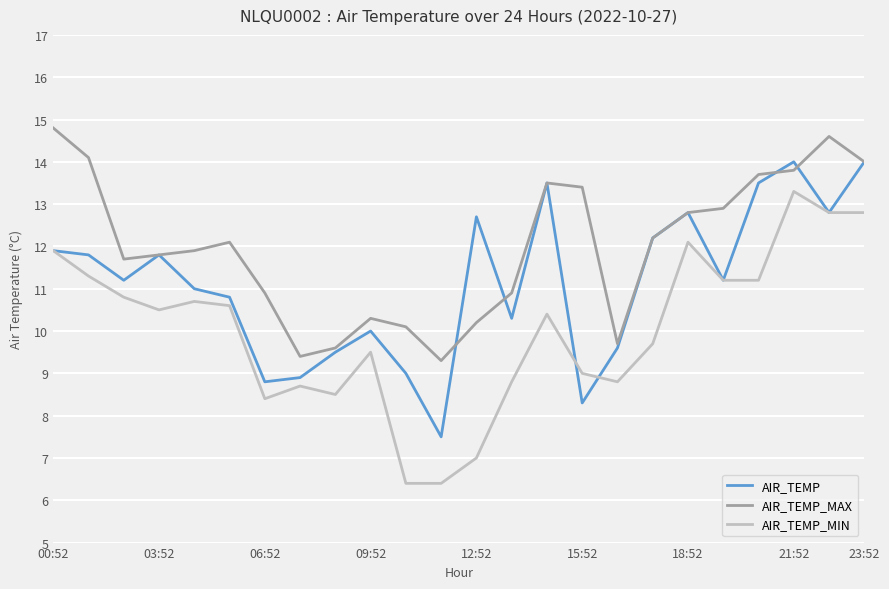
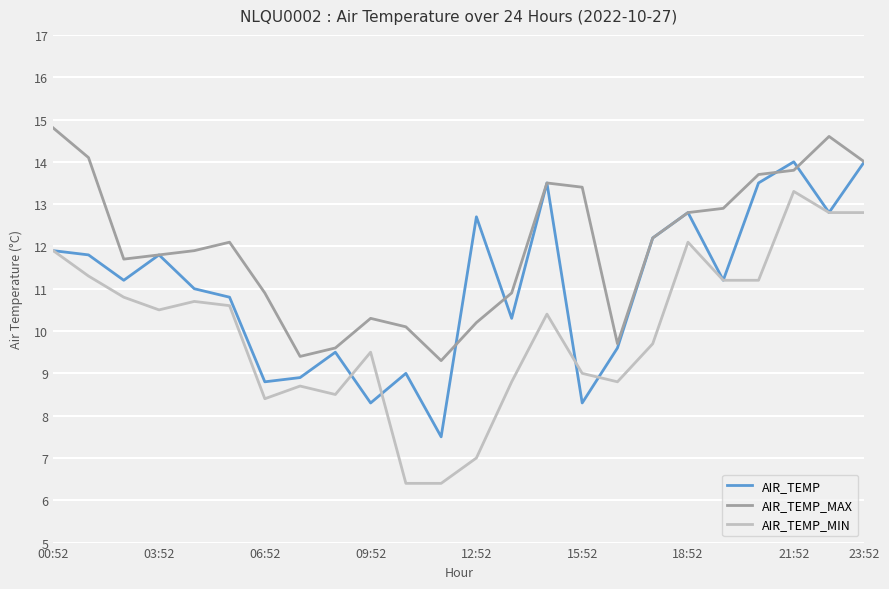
AIR_TEMP, 09:52: 10.0 -> 8.3
